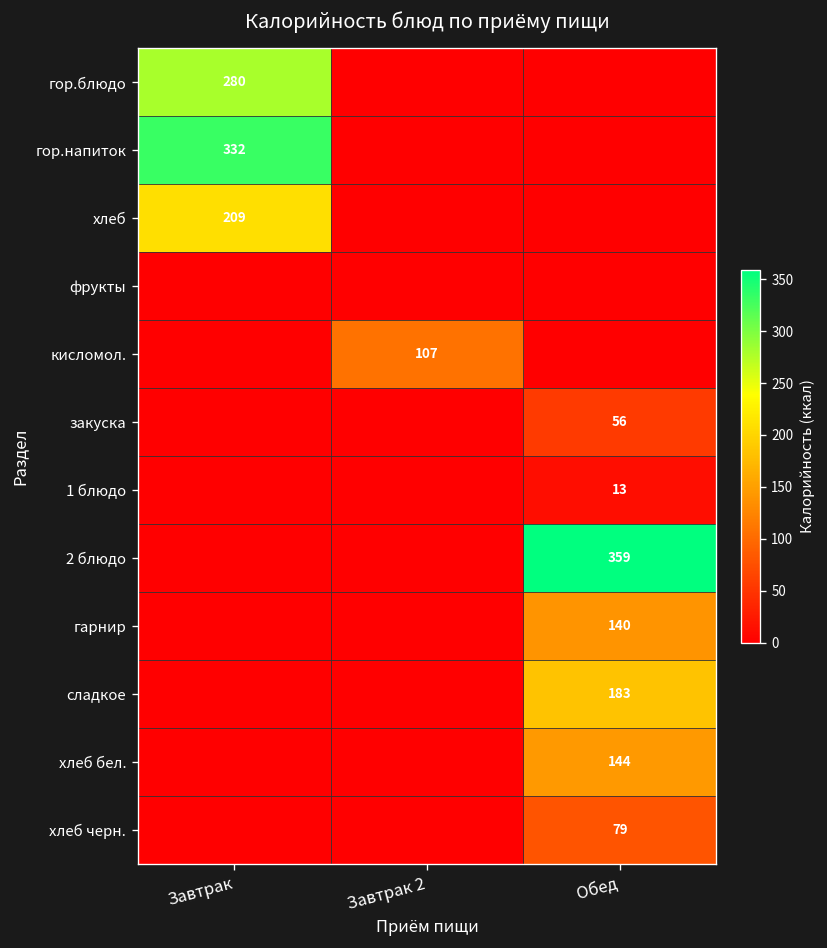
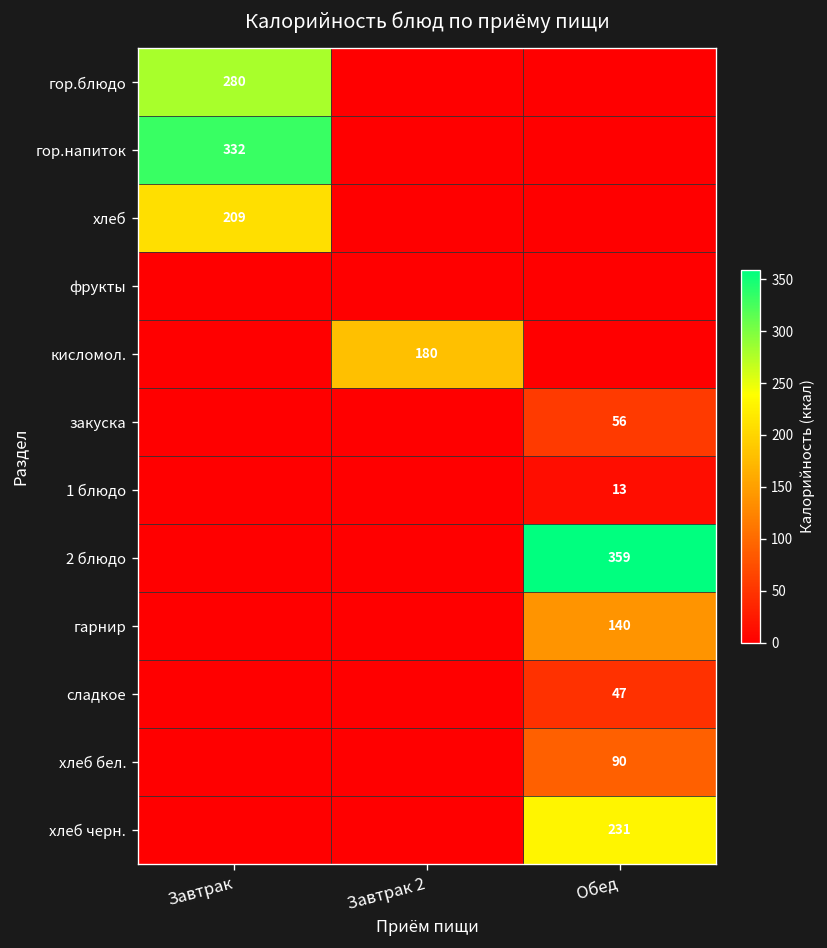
кисломол., Завтрак 2: 107 -> 180
сладкое, Обед: 183 -> 47
хлеб бел., Обед: 144 -> 90
хлеб черн., Обед: 79 -> 231
